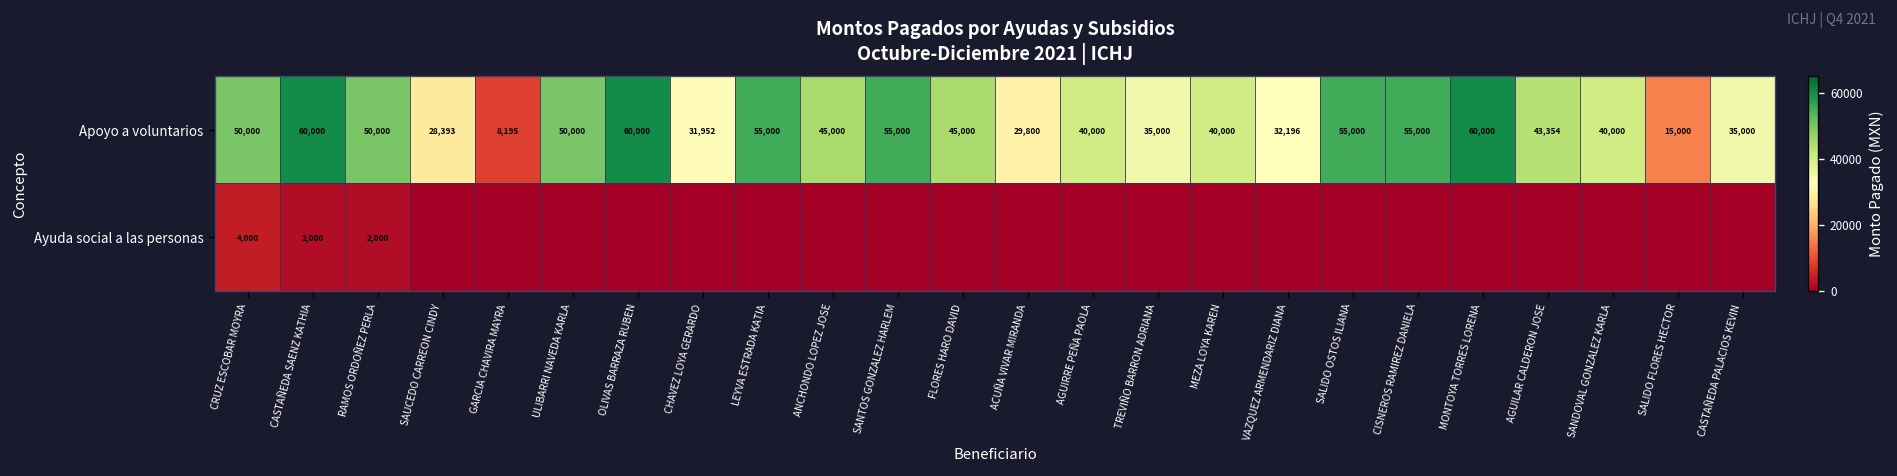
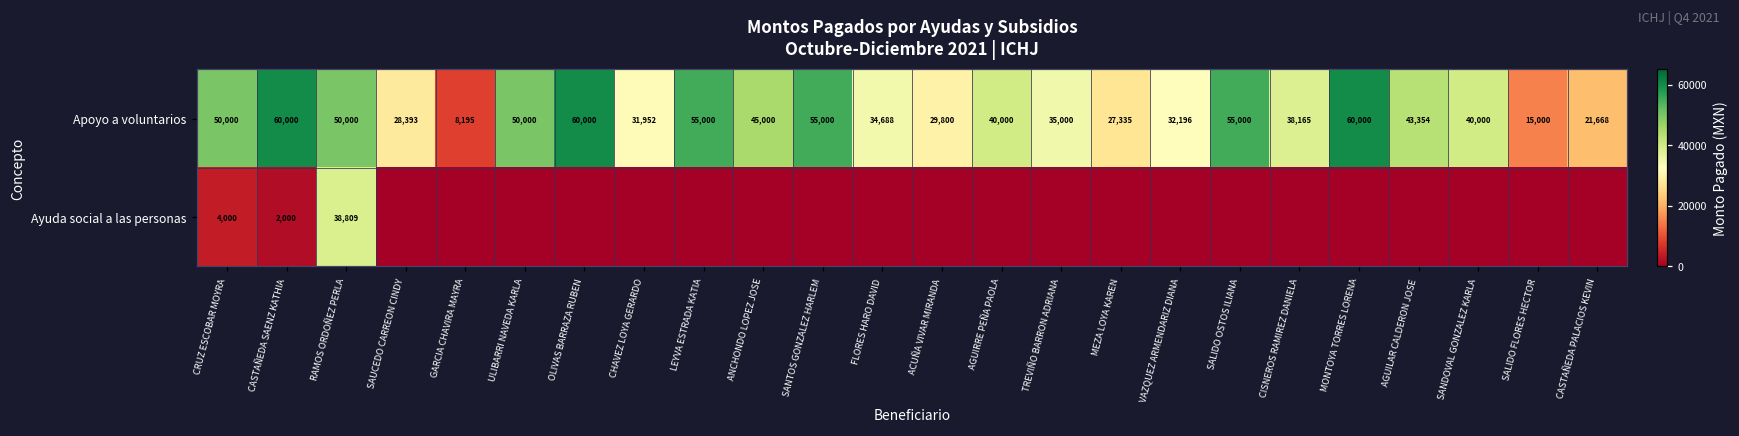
Apoyo a voluntarios, FLORES HARO DAVID: 45,000 -> 34,688
Apoyo a voluntarios, MEZA LOYA KAREN: 40,000 -> 27,335
Apoyo a voluntarios, CISNEROS RAMIREZ DANIELA: 55,000 -> 38,165
Apoyo a voluntarios, CASTAÑEDA PALACIOS KEVIN: 35,000 -> 21,668
Ayuda social a las personas, RAMOS ORDOÑEZ PERLA: 2,000 -> 38,809
